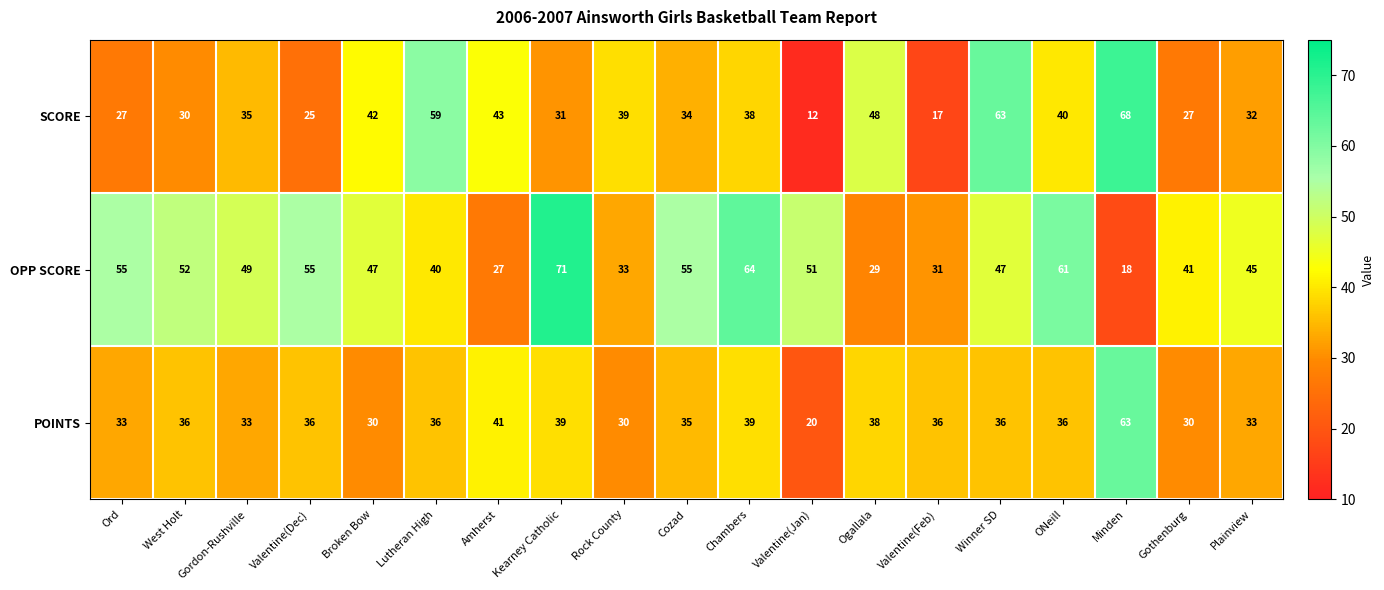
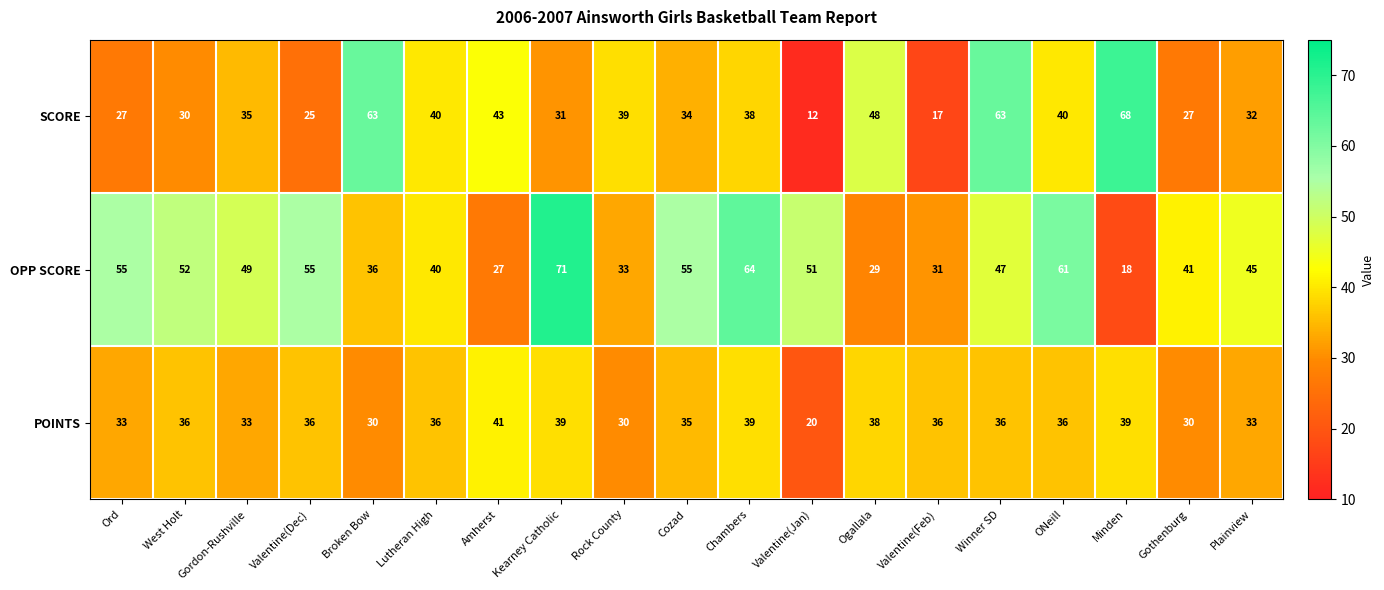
SCORE, Broken Bow: 42 -> 63
SCORE, Lutheran High: 59 -> 40
OPP SCORE, Broken Bow: 47 -> 36
POINTS, Minden: 63 -> 39
